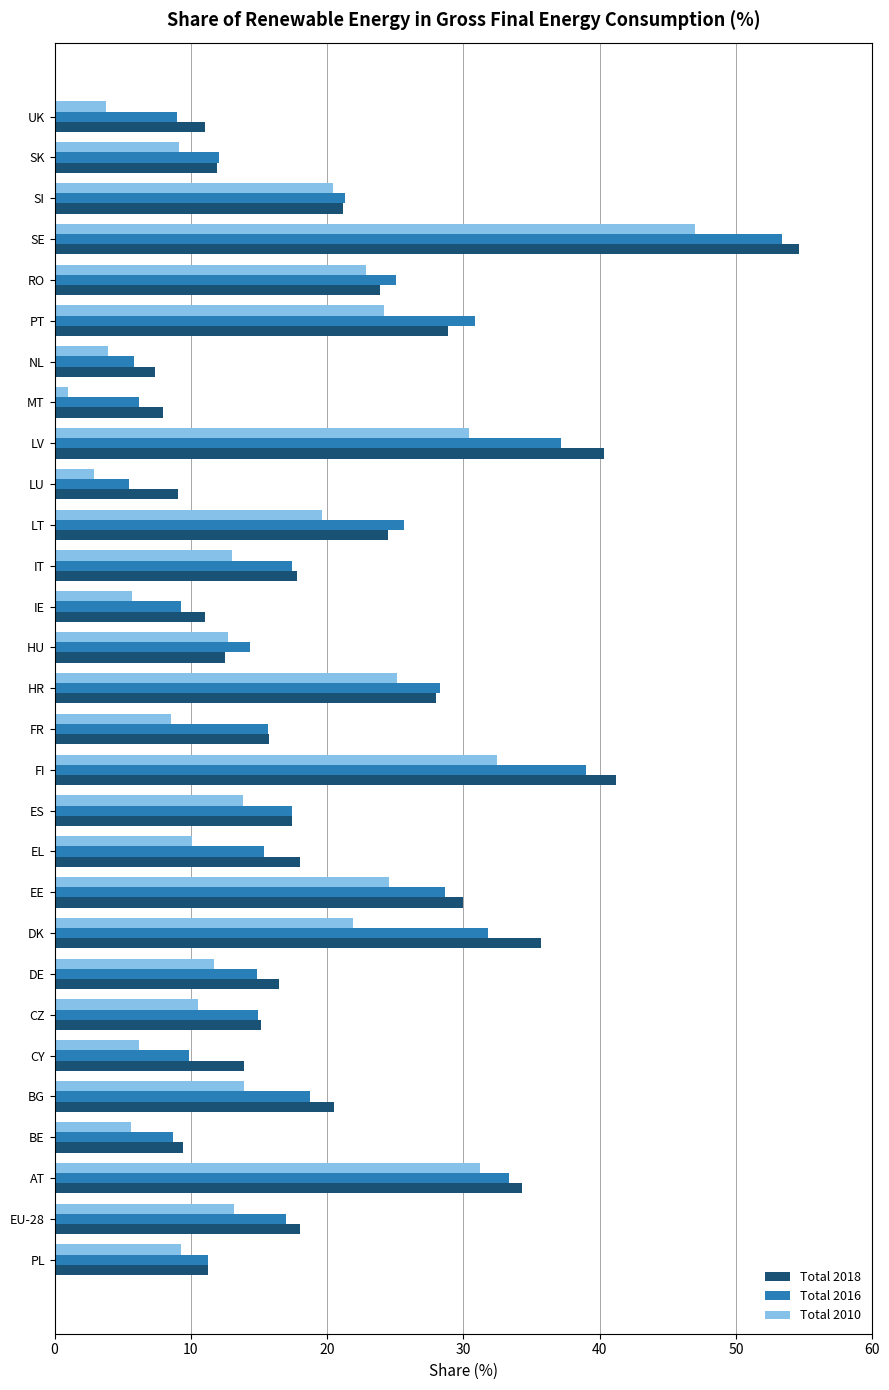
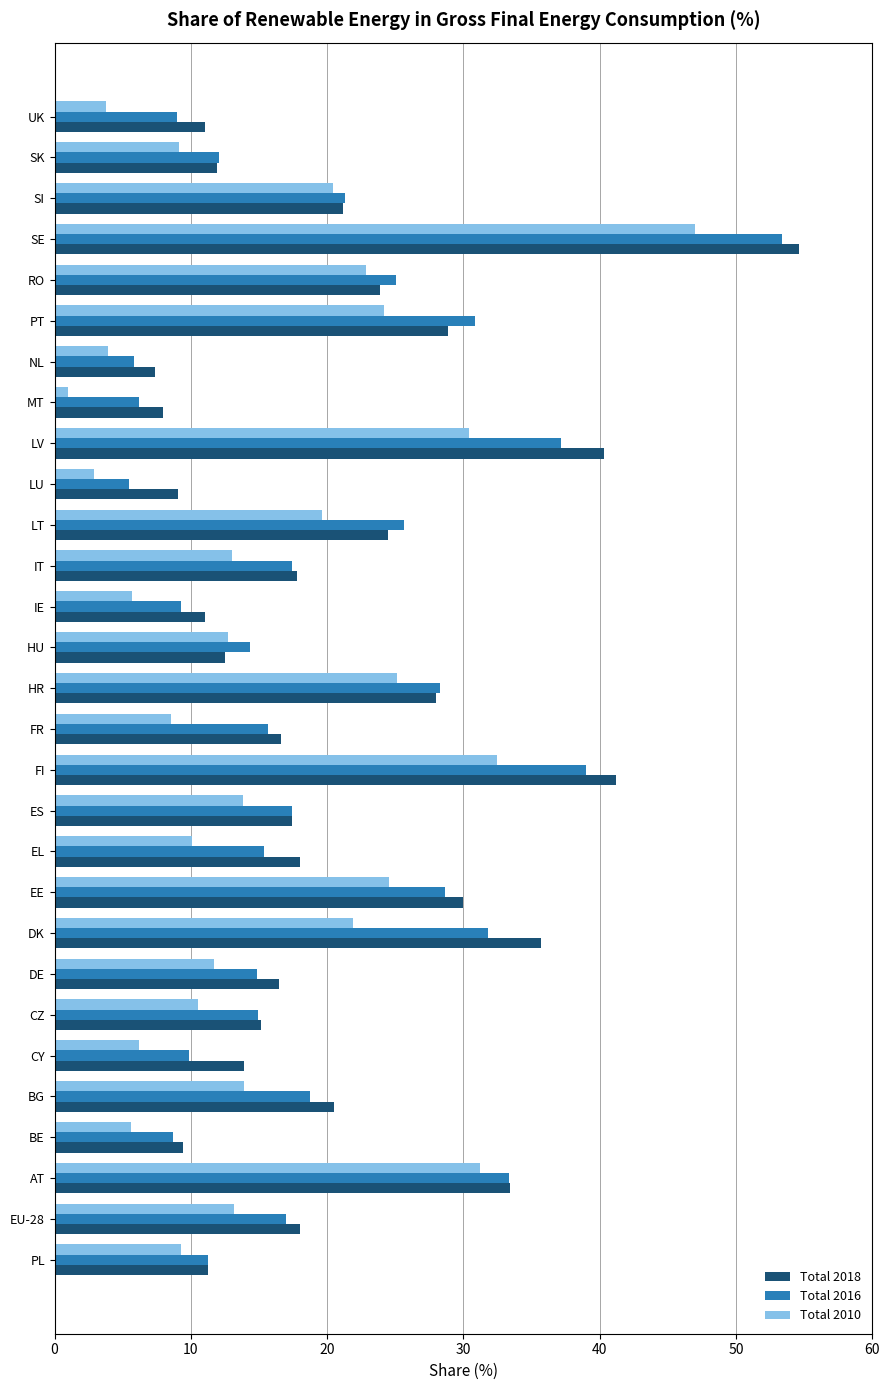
Total 2018, FR: 15.7 -> 16.6
Total 2018, AT: 34.3 -> 33.4
